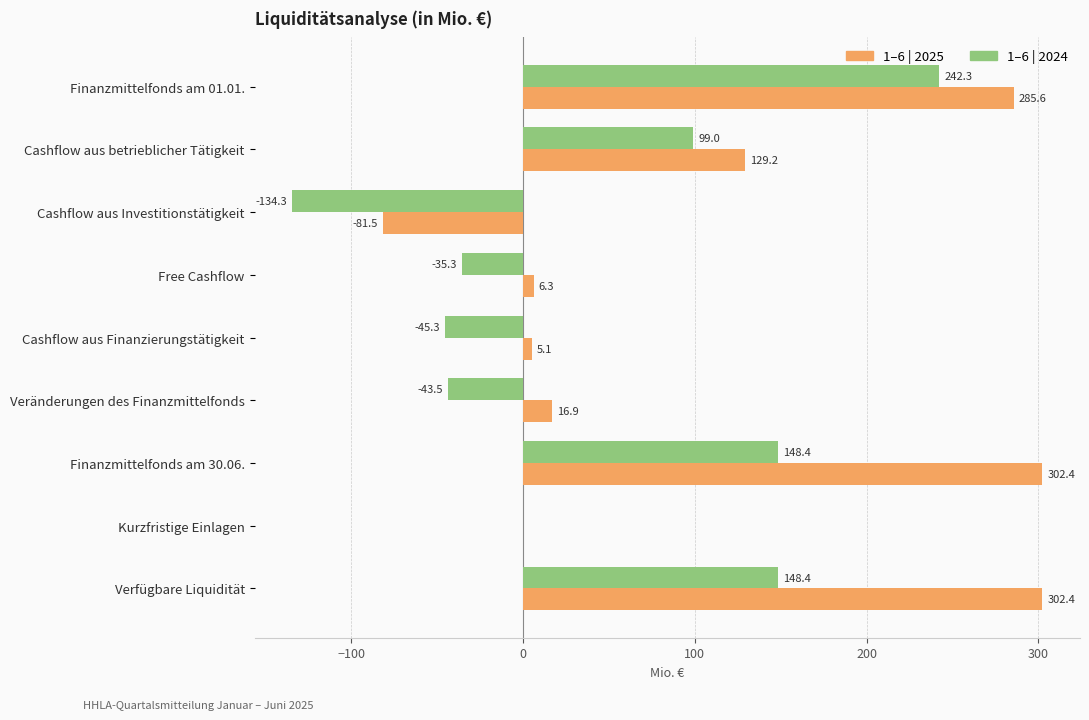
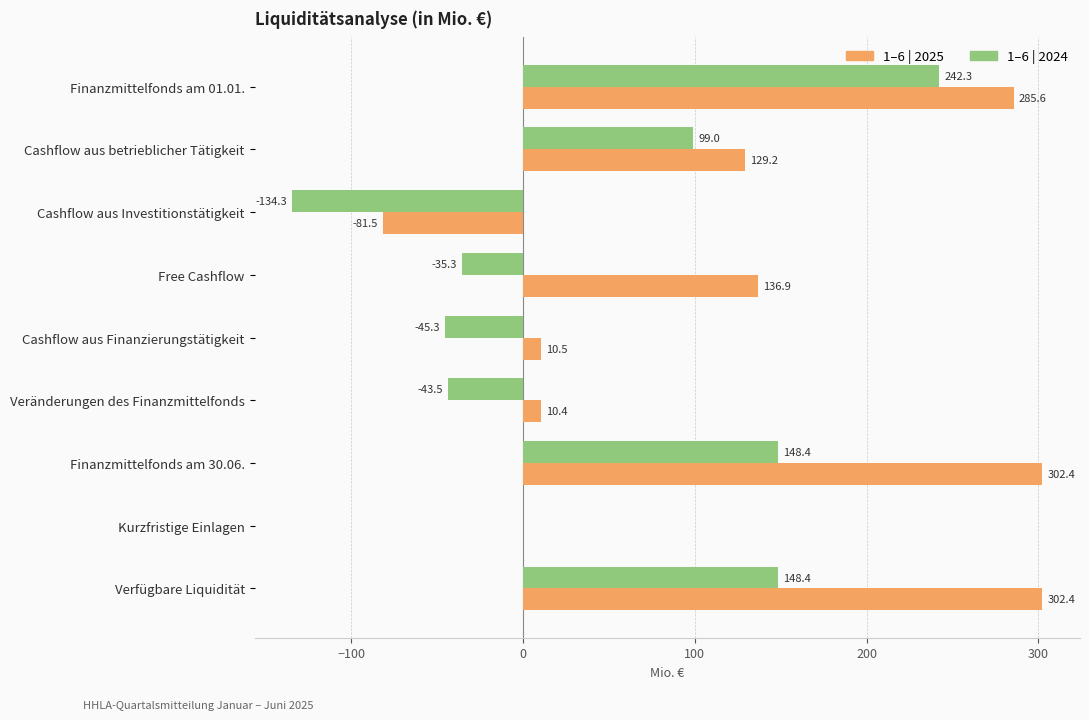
1–6 | 2025, Free Cashflow: 6.3 -> 136.9
1–6 | 2025, Cashflow aus Finanzierungstätigkeit: 5.1 -> 10.5
1–6 | 2025, Veränderungen des Finanzmittelfonds: 16.9 -> 10.4
